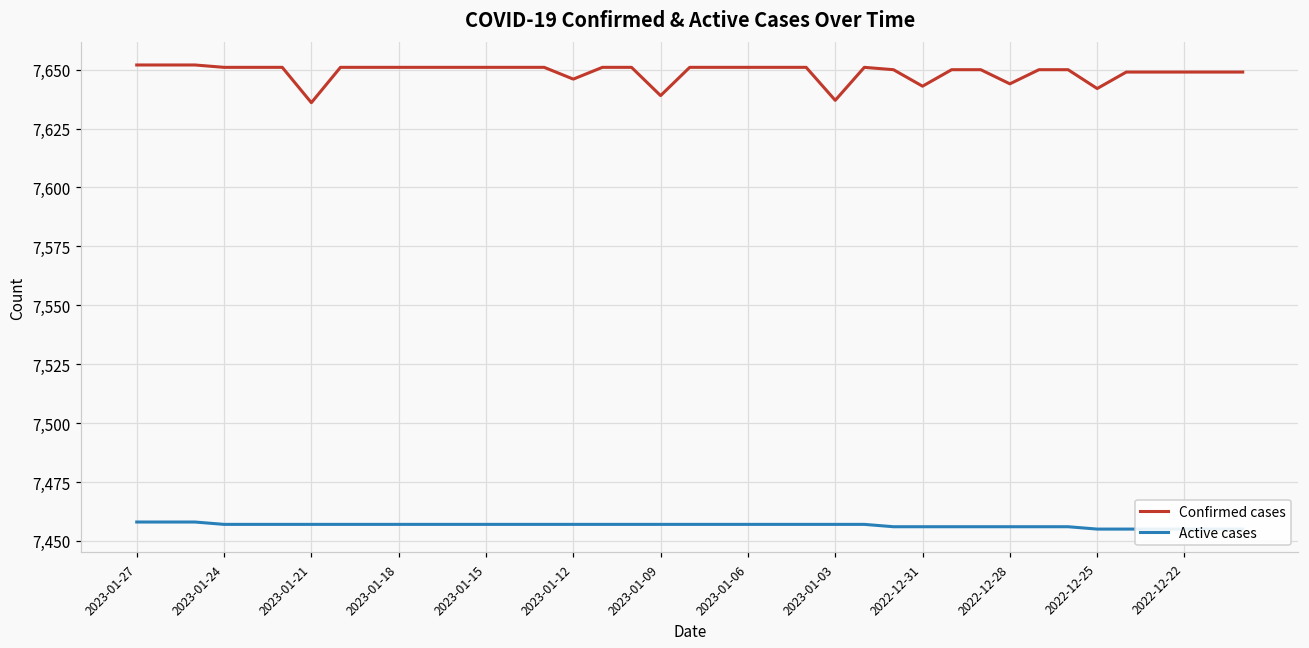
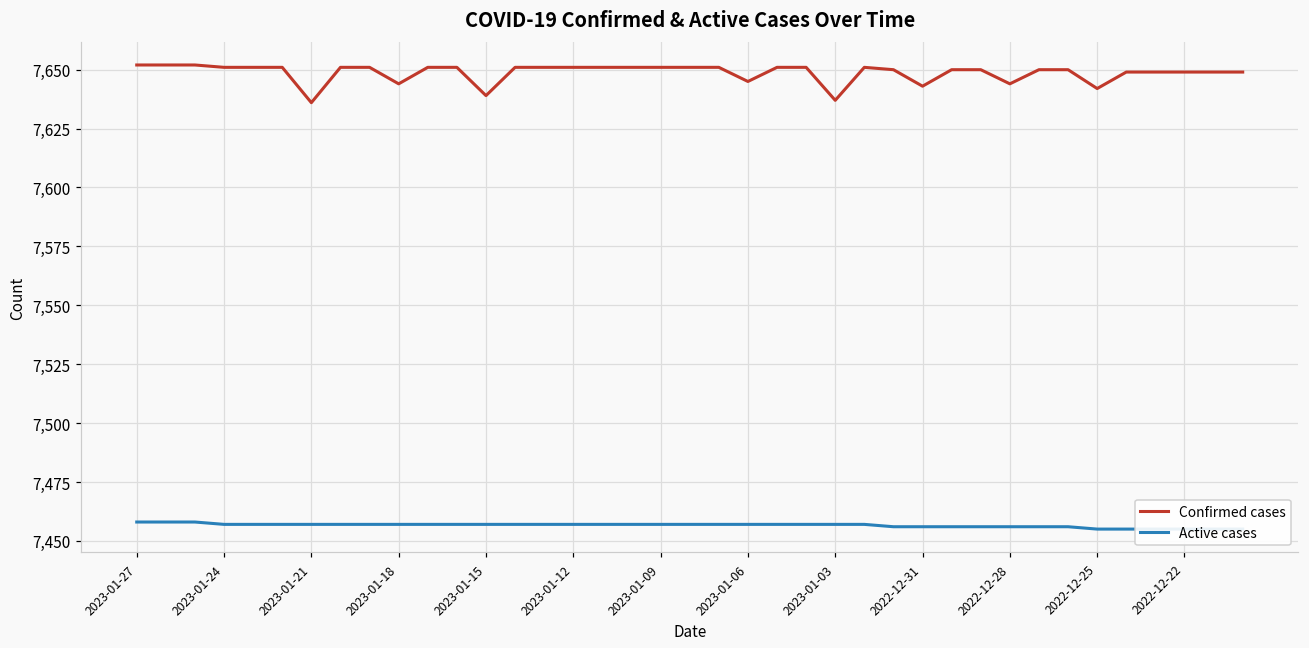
Confirmed cases, 2023-01-18: 7,651 -> 7,644
Confirmed cases, 2023-01-15: 7,651 -> 7,639
Confirmed cases, 2023-01-12: 7,646 -> 7,651
Confirmed cases, 2023-01-09: 7,639 -> 7,651
Confirmed cases, 2023-01-06: 7,651 -> 7,645
